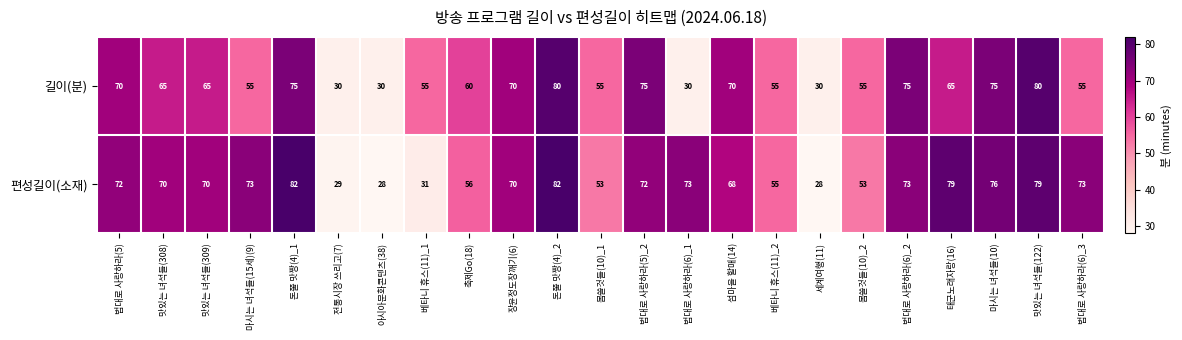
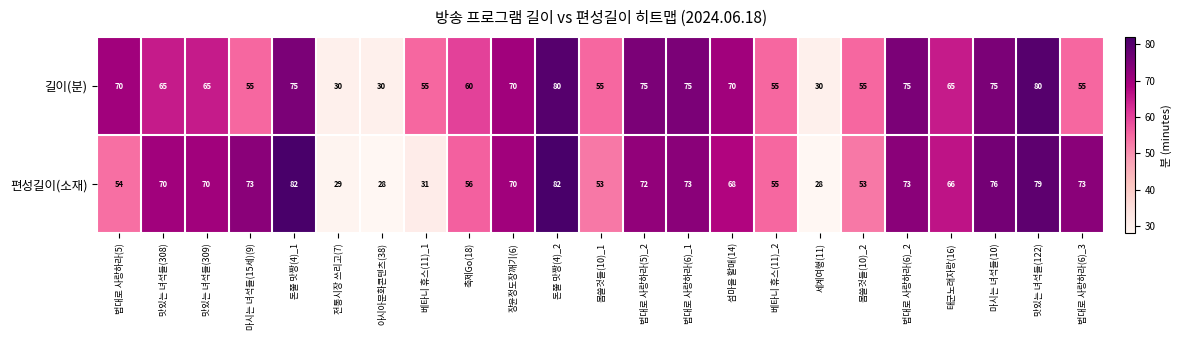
길이(분), 법대로 사랑하라(6)_1: 30 -> 75
편성길이(소재), 법대로 사랑하라(5): 72 -> 54
편성길이(소재), 태군노래자랑(16): 79 -> 66
